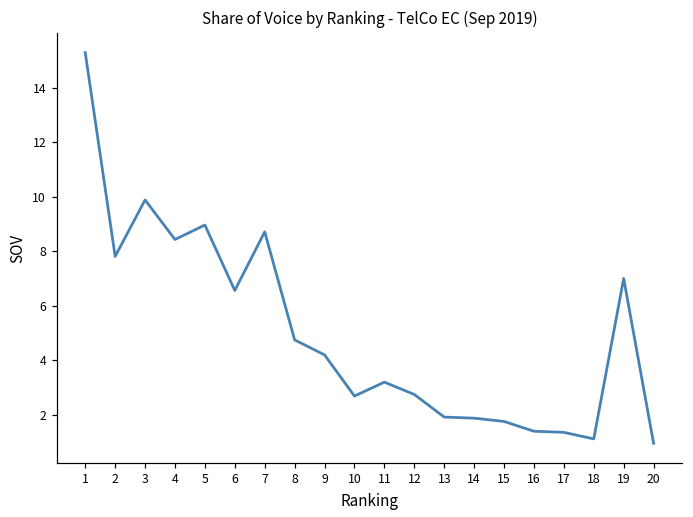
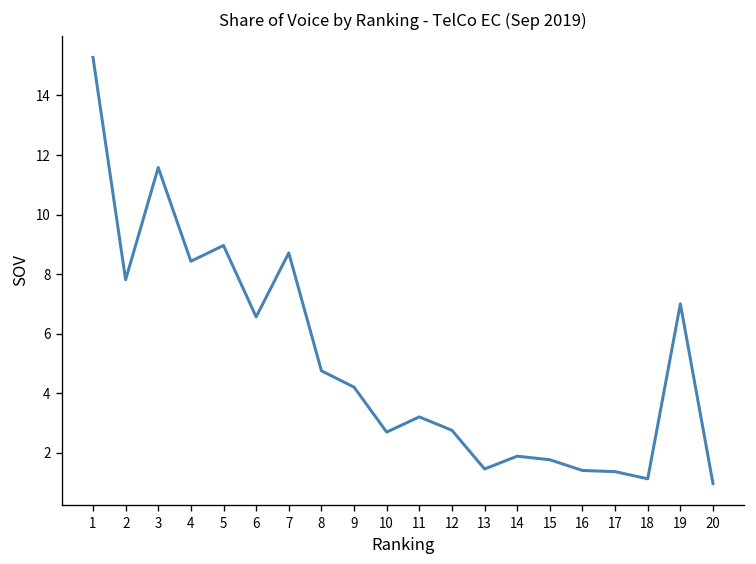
3: 9.9 -> 11.6
13: 1.9 -> 1.5
